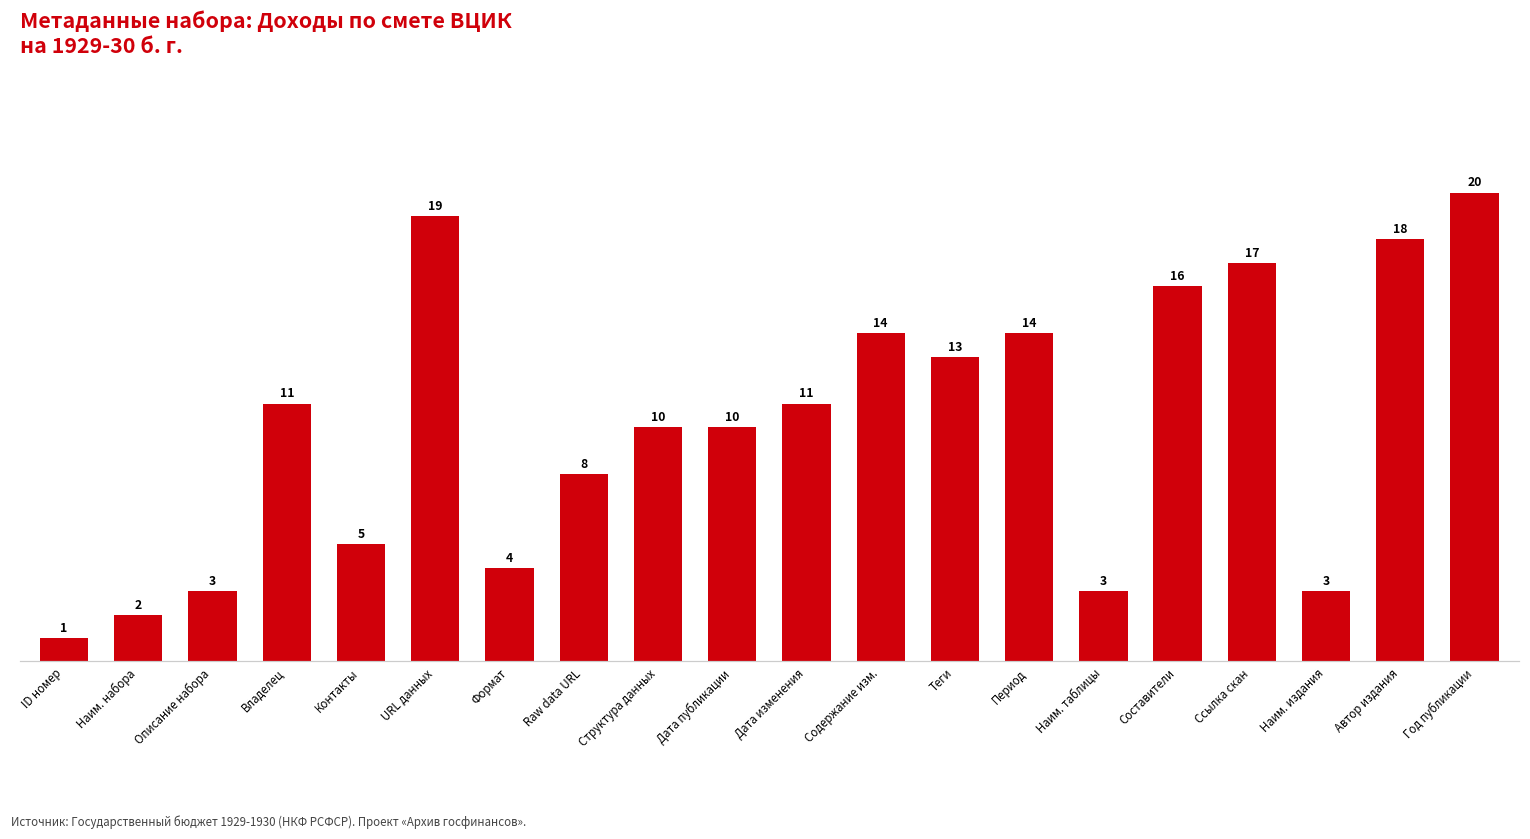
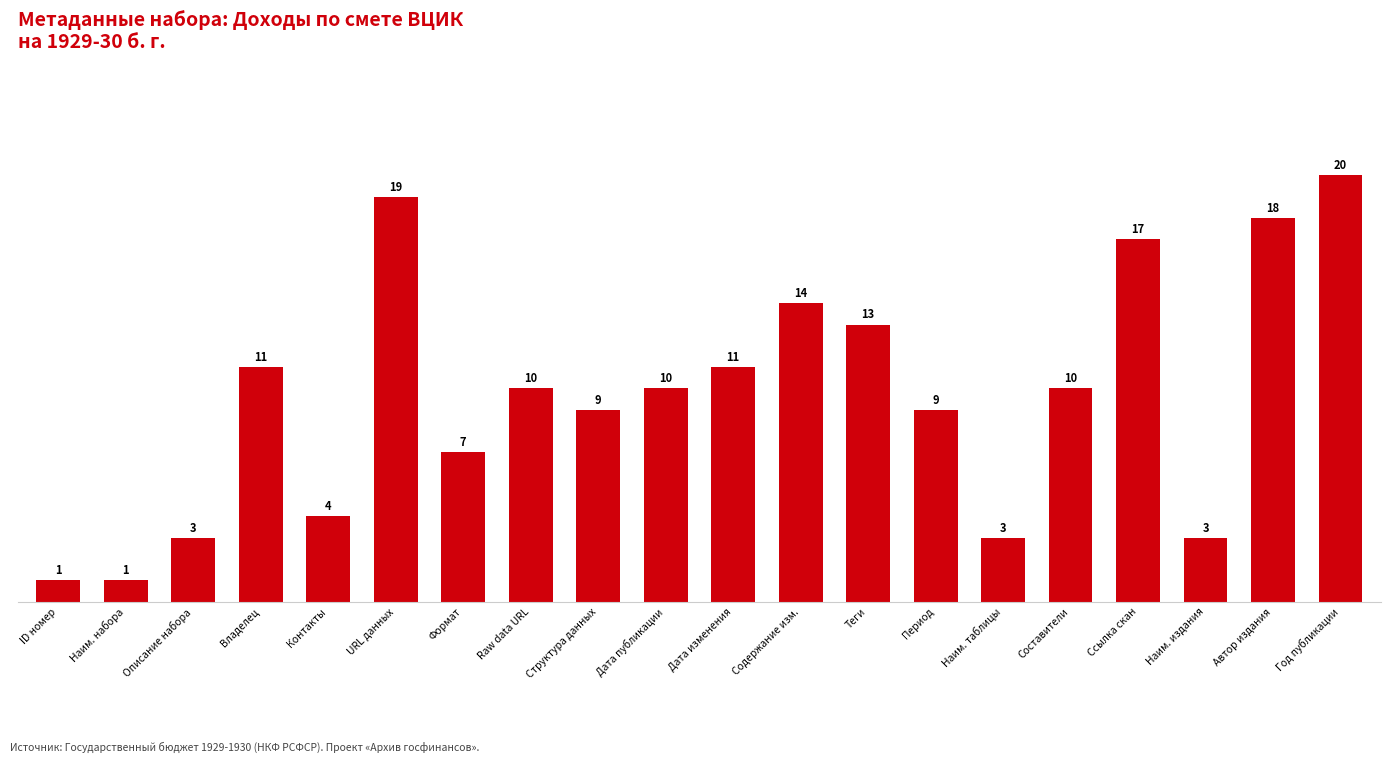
Наим. набора: 2 -> 1
Контакты: 5 -> 4
Формат: 4 -> 7
Raw data URL: 8 -> 10
Структура данных: 10 -> 9
Период: 14 -> 9
Составители: 16 -> 10
